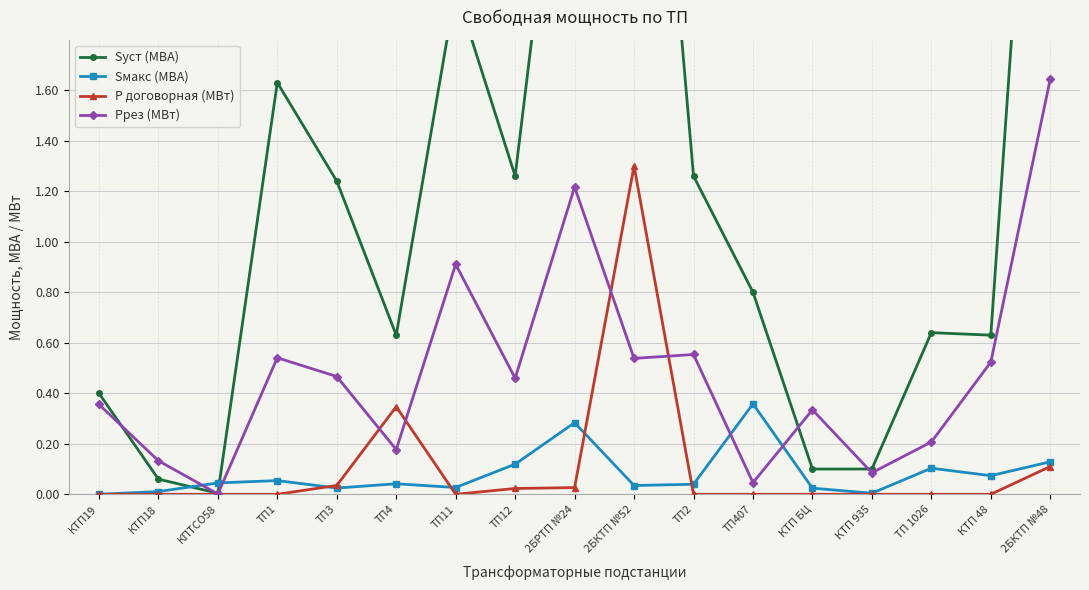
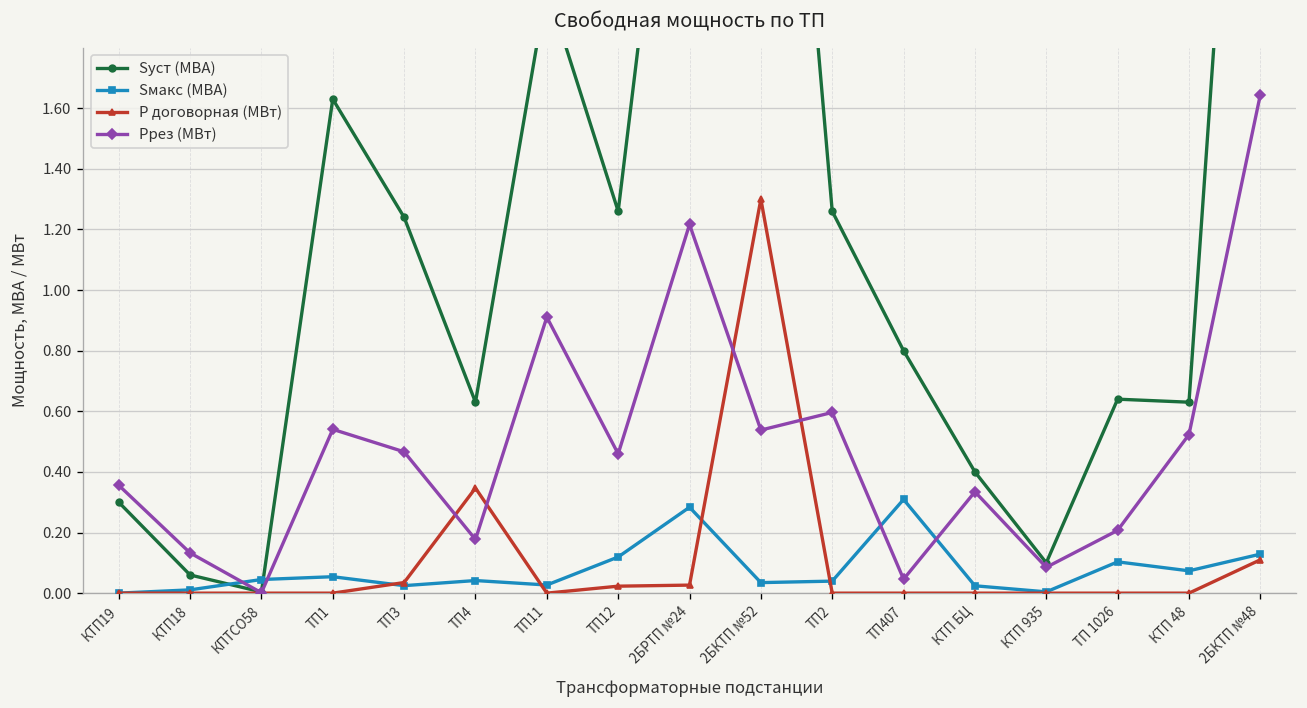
Sуст (МВА), КТП19: 0.4 -> 0.3
Ррез (МВт), ТП2: 0.55 -> 0.60
Sмакс (МВА), ТП407: 0.36 -> 0.31
Sуст (МВА), КТП БЦ: 0.1 -> 0.4
